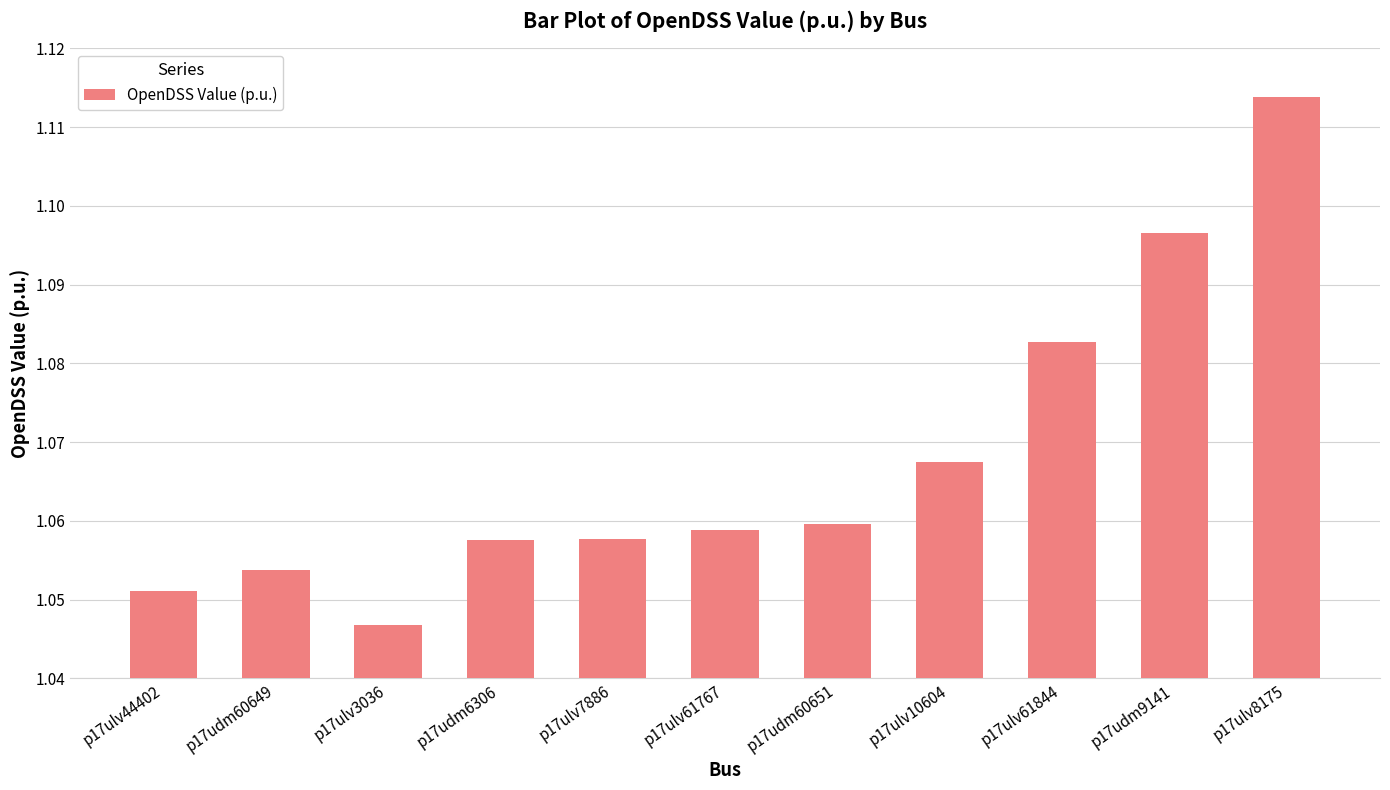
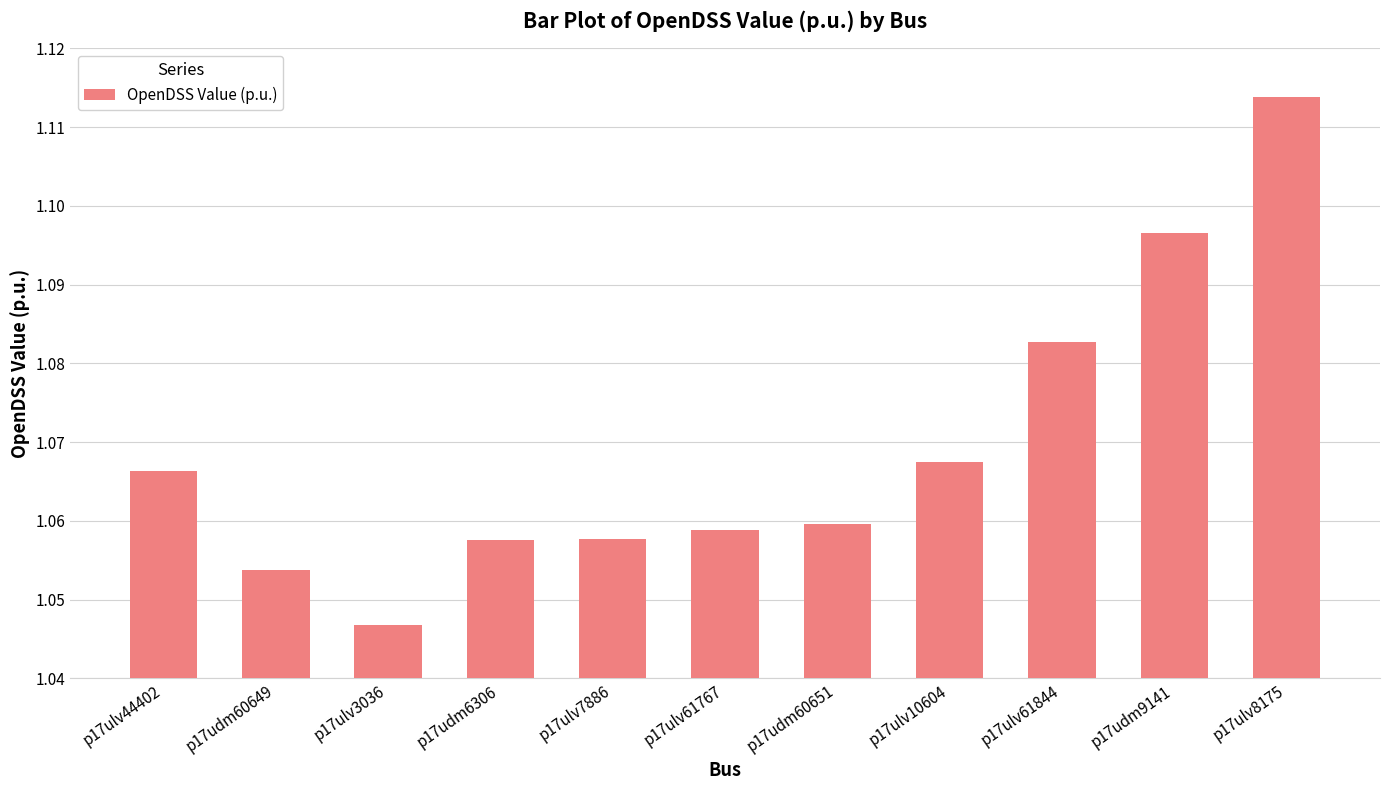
p17ulv44402: 1.051 -> 1.066
